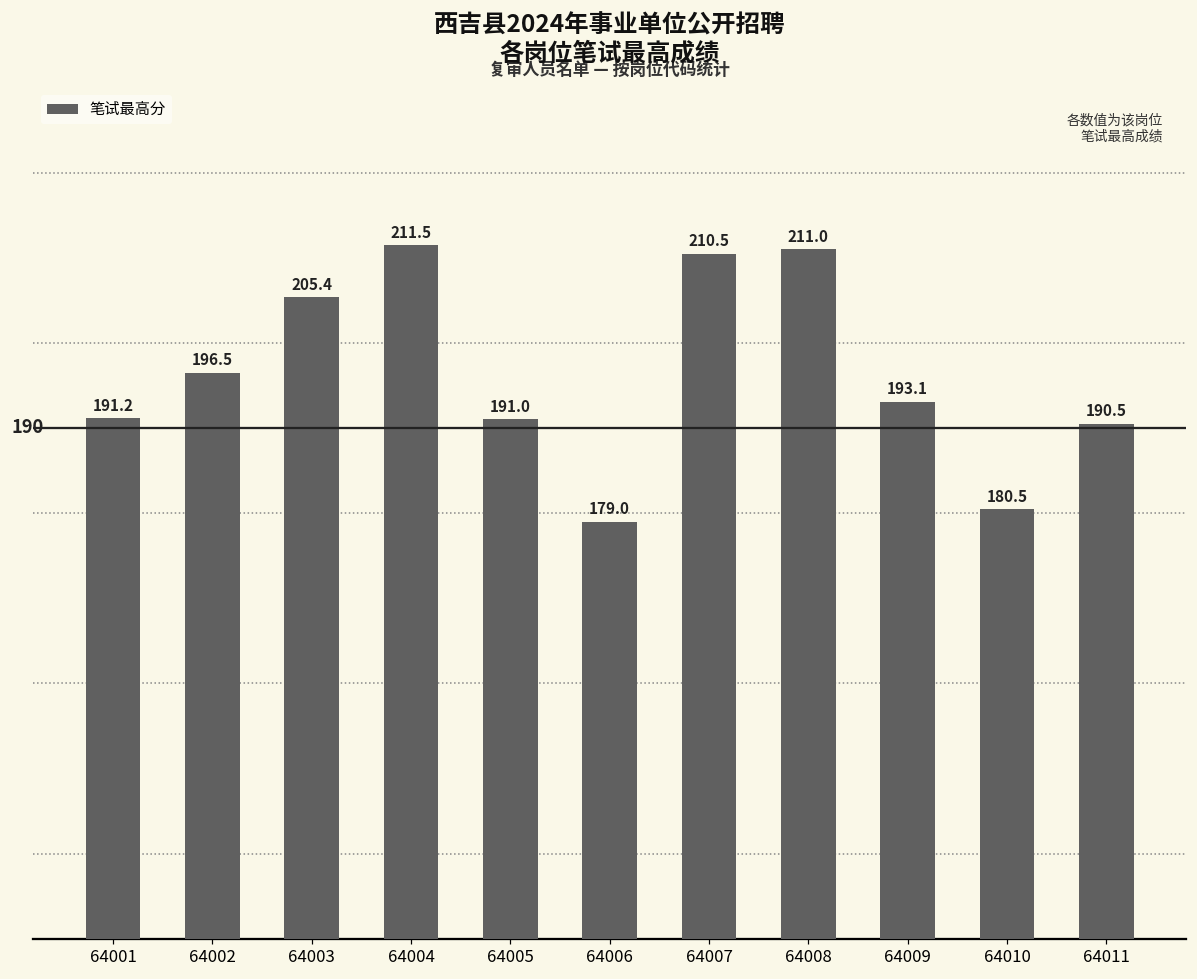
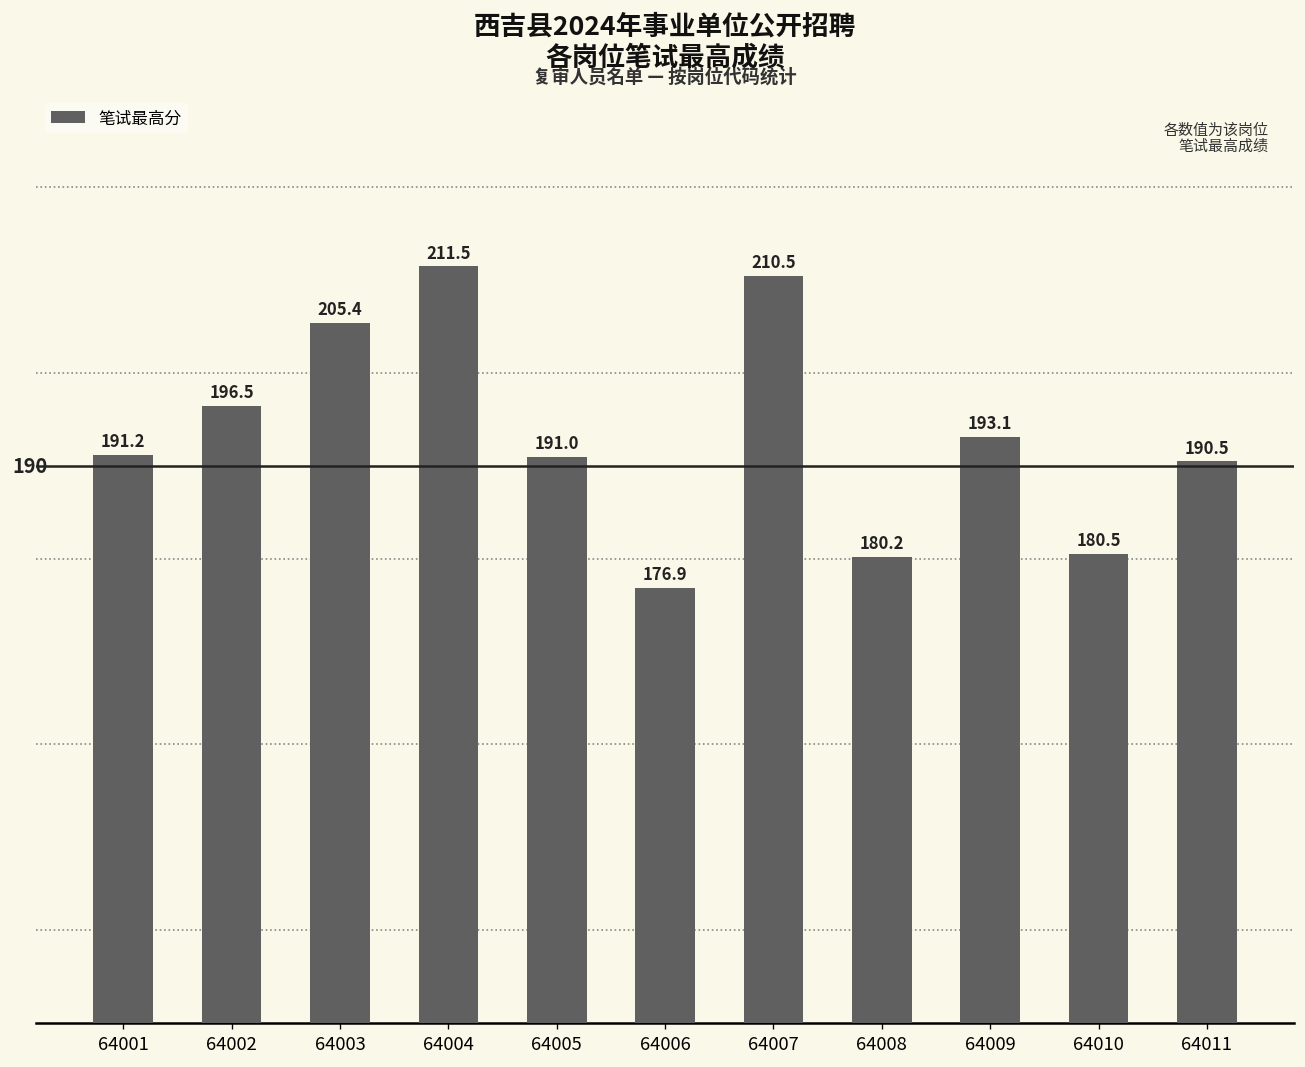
64006: 179.0 -> 176.9
64008: 211.0 -> 180.2
